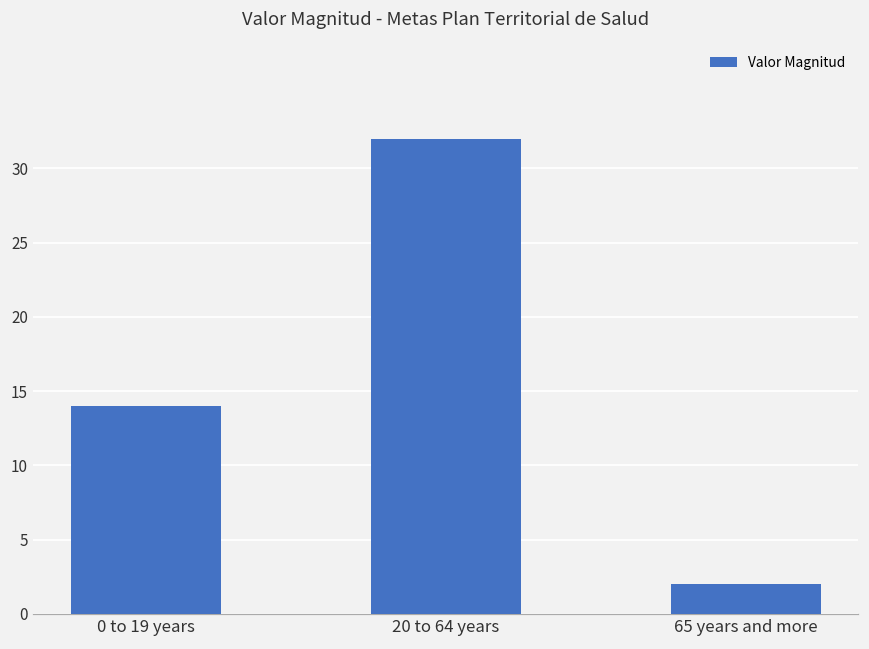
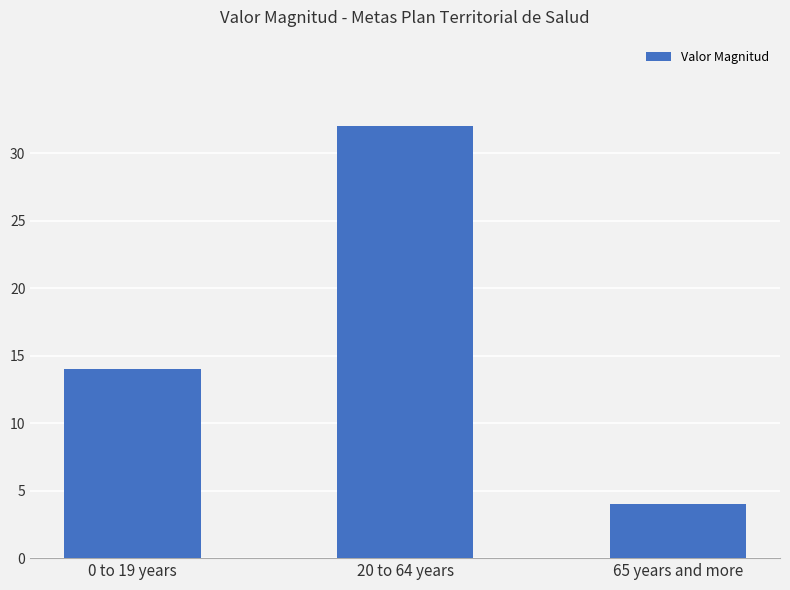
65 years and more: 2 -> 4
